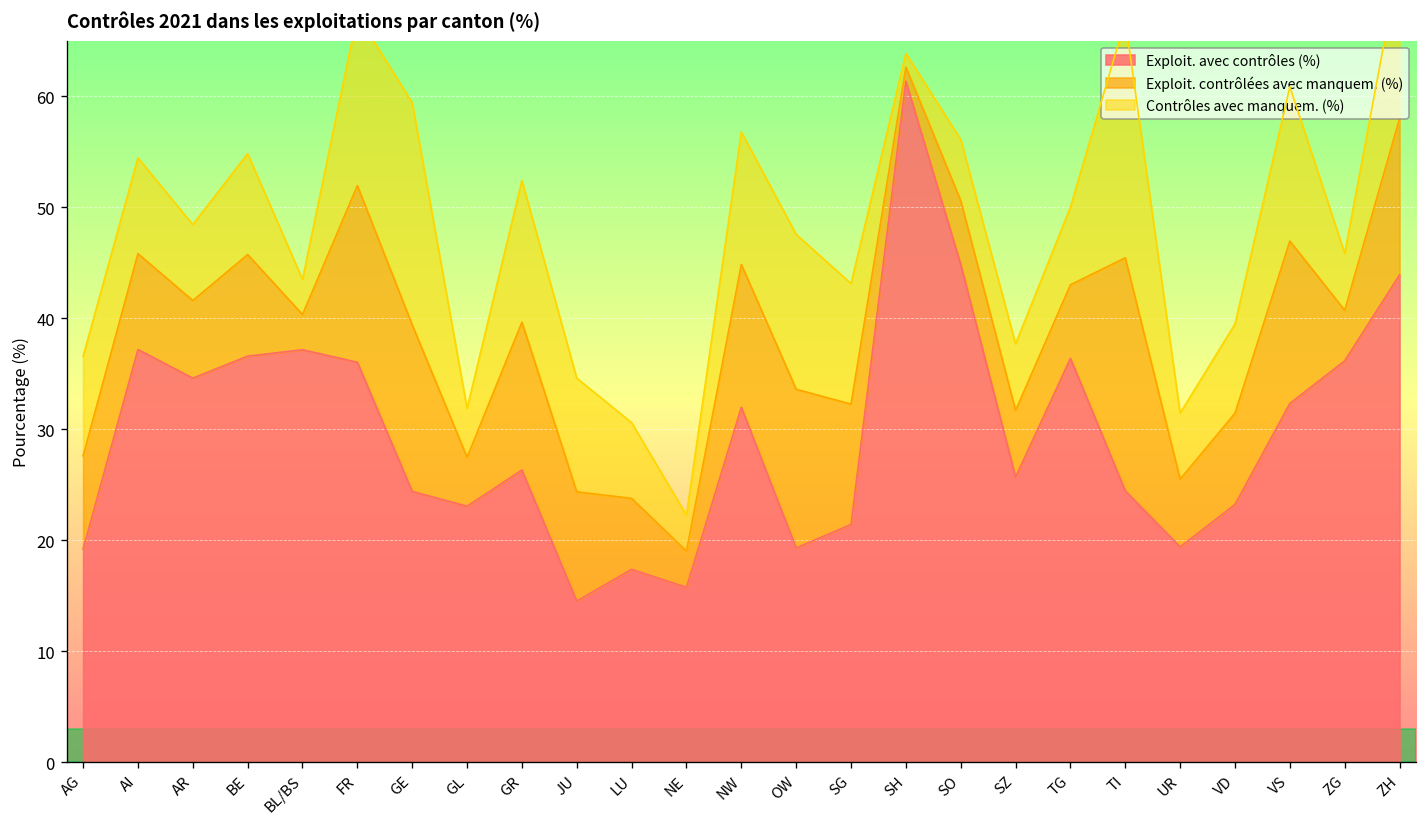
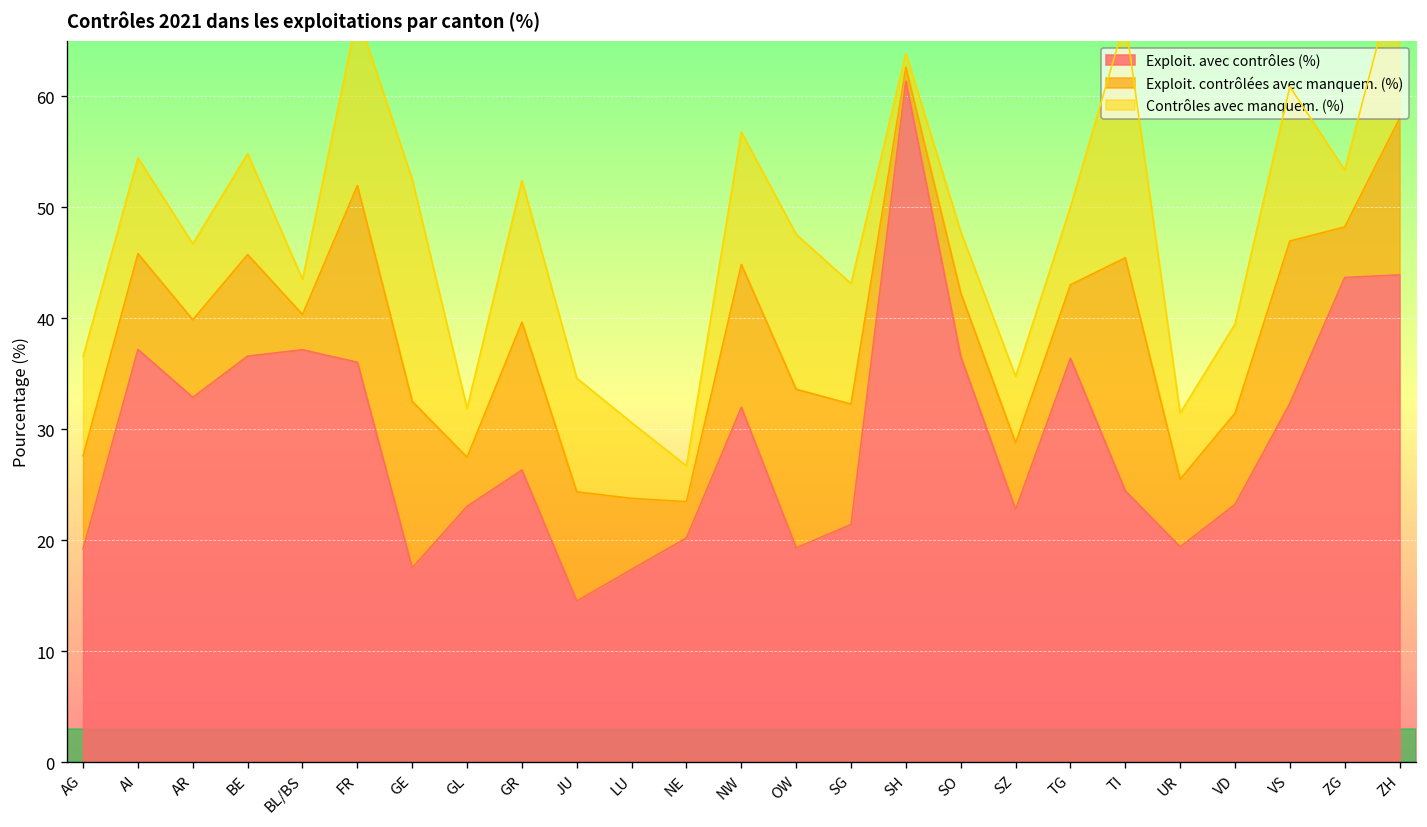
Exploit. avec contrôles (%), AR: 35 -> 33
Exploit. avec contrôles (%), GE: 24 -> 18
Exploit. avec contrôles (%), NE: 16 -> 20
Exploit. avec contrôles (%), SO: 45 -> 37
Exploit. avec contrôles (%), SZ: 26 -> 23
Exploit. avec contrôles (%), ZG: 36 -> 44
